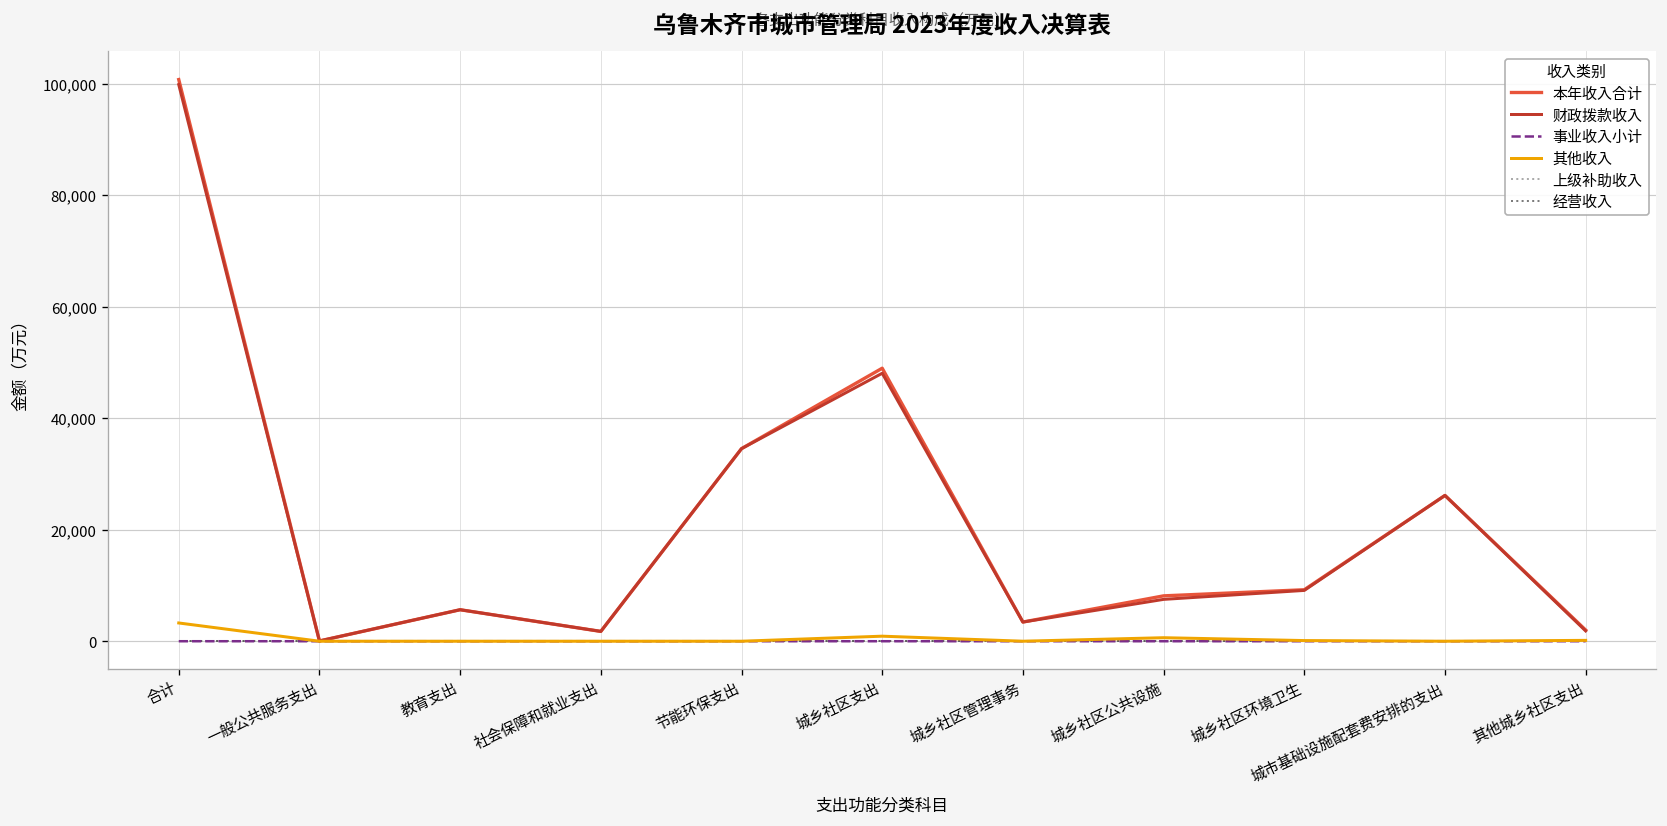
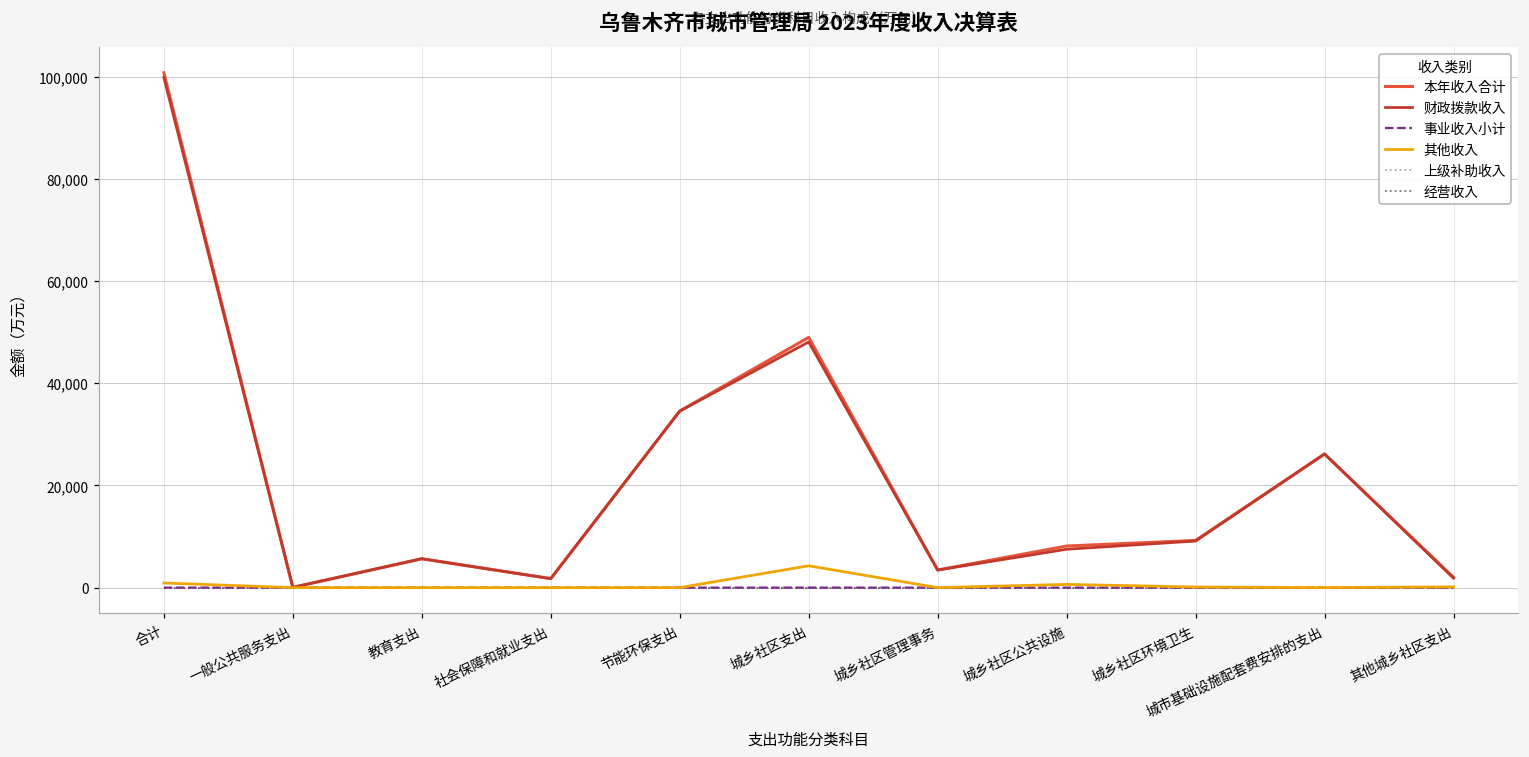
其他收入, 合计: 3,000 -> 1,000
其他收入, 城乡社区支出: 1,000 -> 4,000
